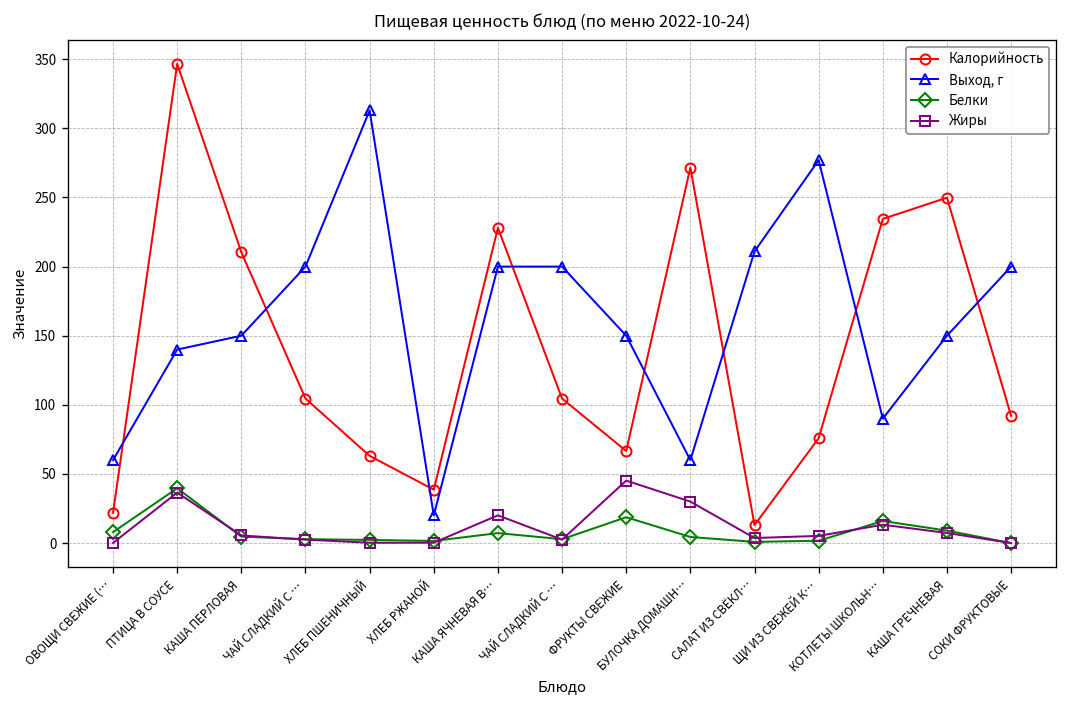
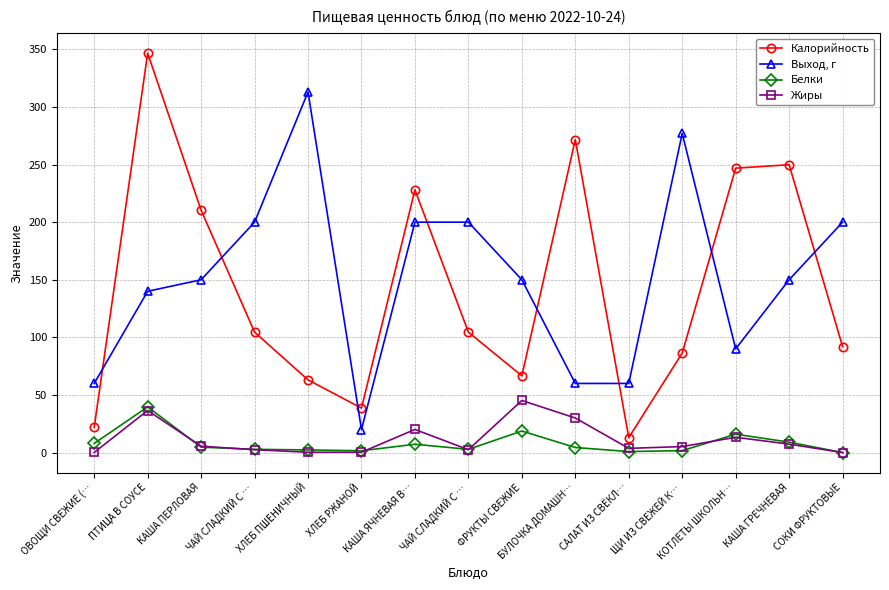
Выход, г, САЛАТ ИЗ СВЁКЛ…: 211 -> 60
Калорийность, ЩИ ИЗ СВЕЖЕЙ К…: 76 -> 86
Калорийность, КОТЛЕТЫ ШКОЛЬН…: 234 -> 247
